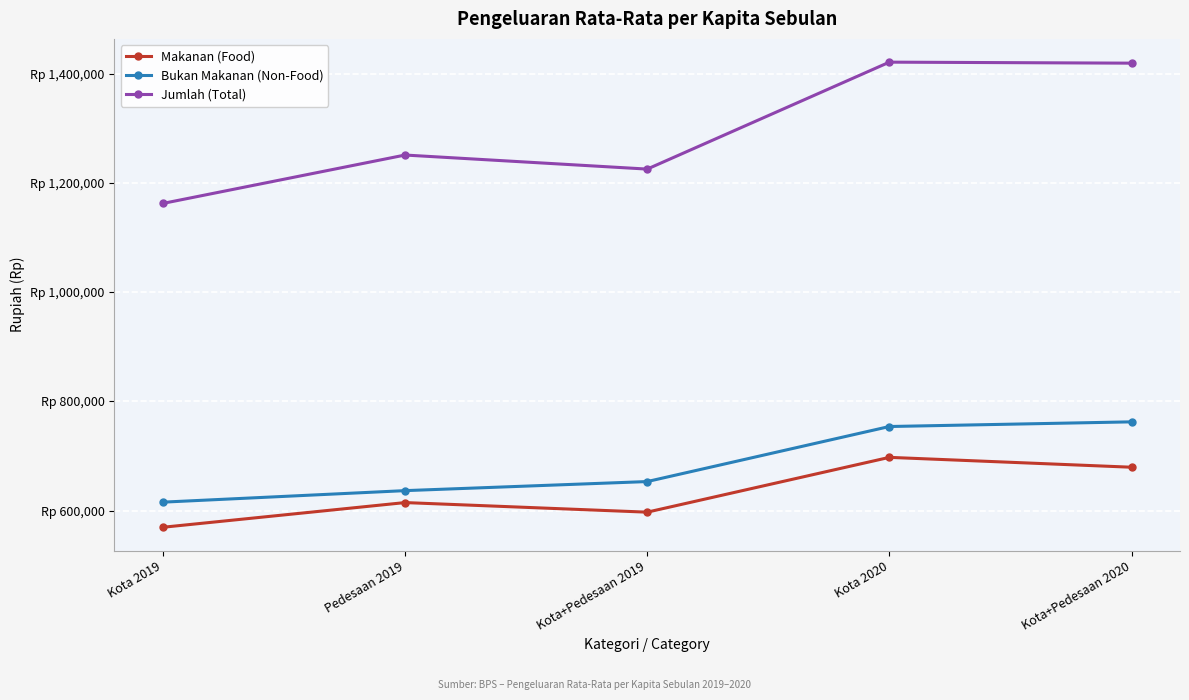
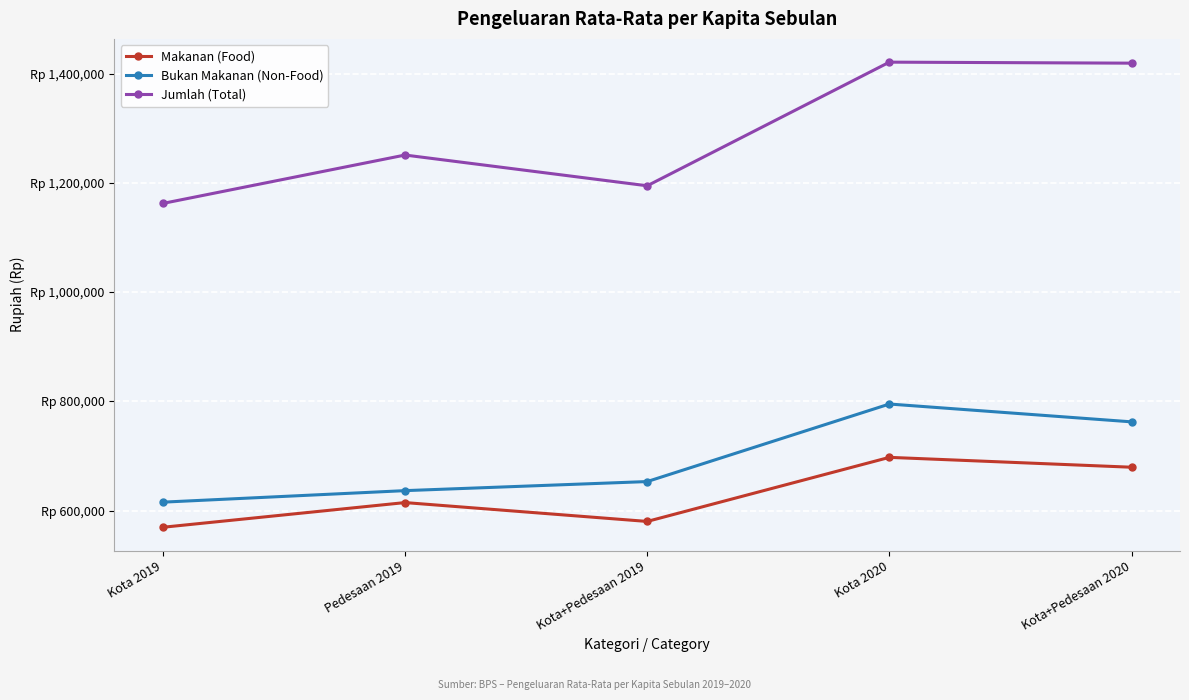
Makanan (Food), Kota+Pedesaan 2019: Rp 600,000 -> Rp 580,000
Jumlah (Total), Kota+Pedesaan 2019: Rp 1,230,000 -> Rp 1,190,000
Bukan Makanan (Non-Food), Kota 2020: Rp 750,000 -> Rp 800,000
